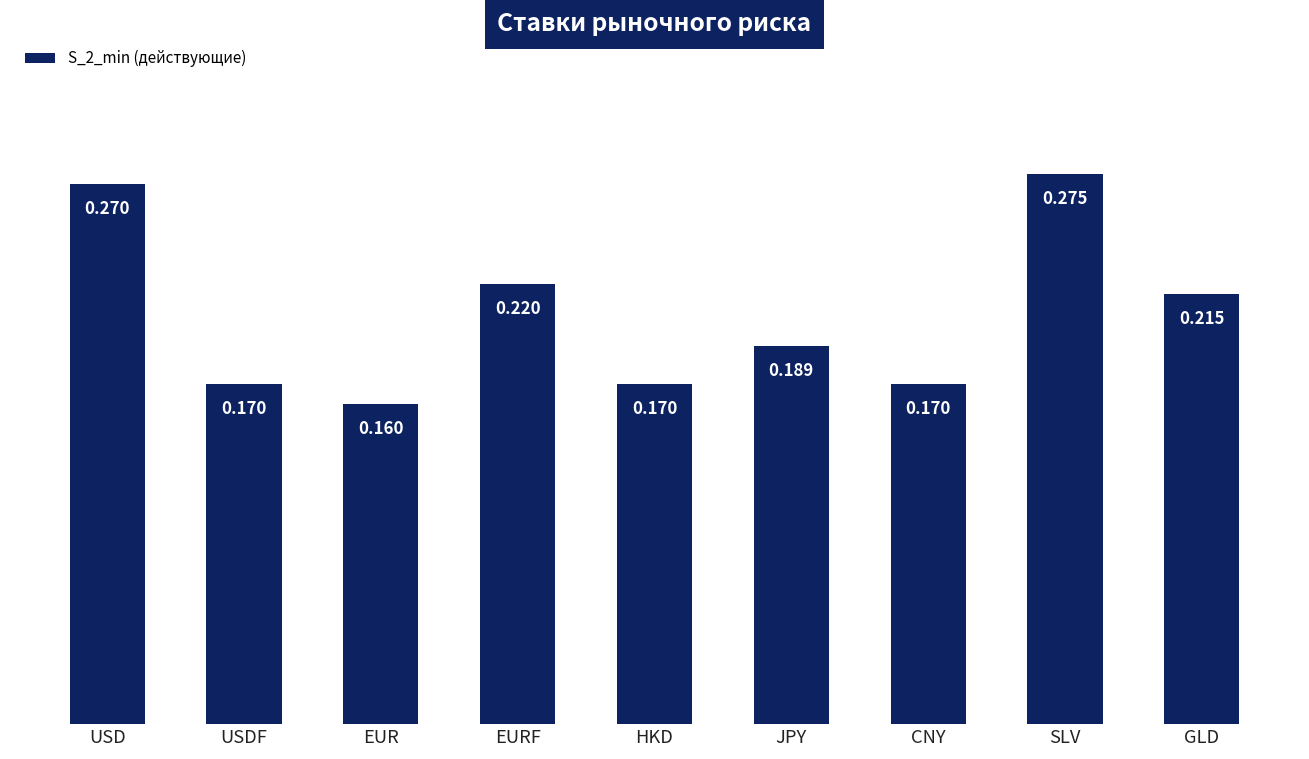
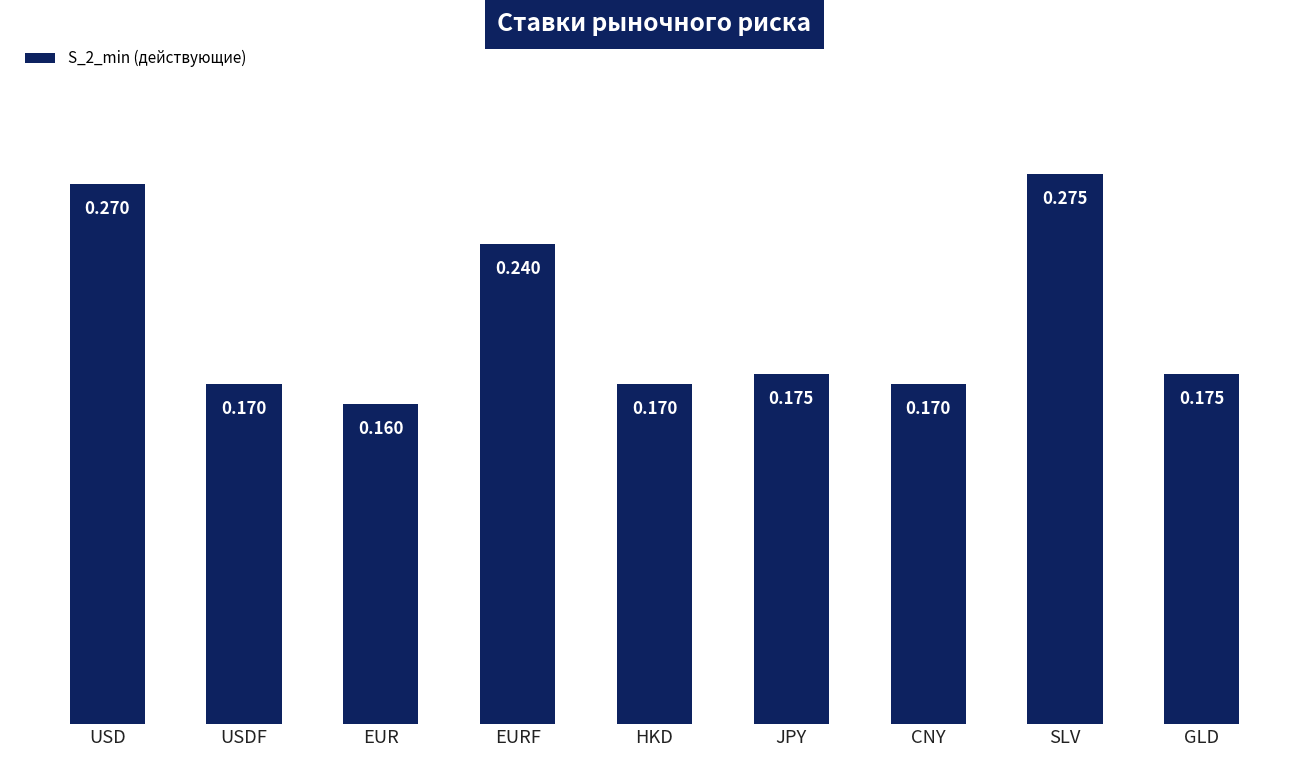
EURF: 0.220 -> 0.240
JPY: 0.189 -> 0.175
GLD: 0.215 -> 0.175
